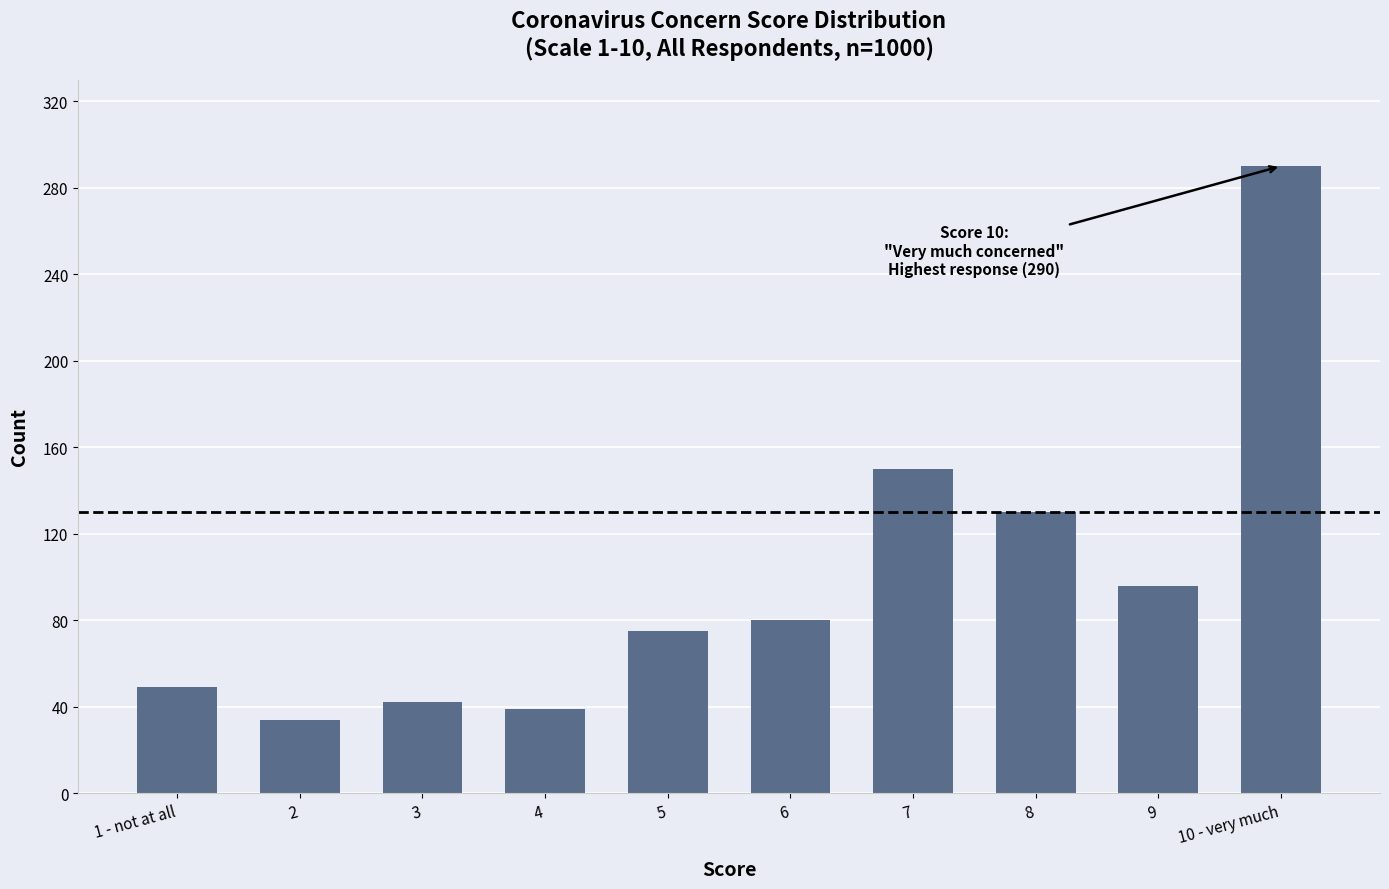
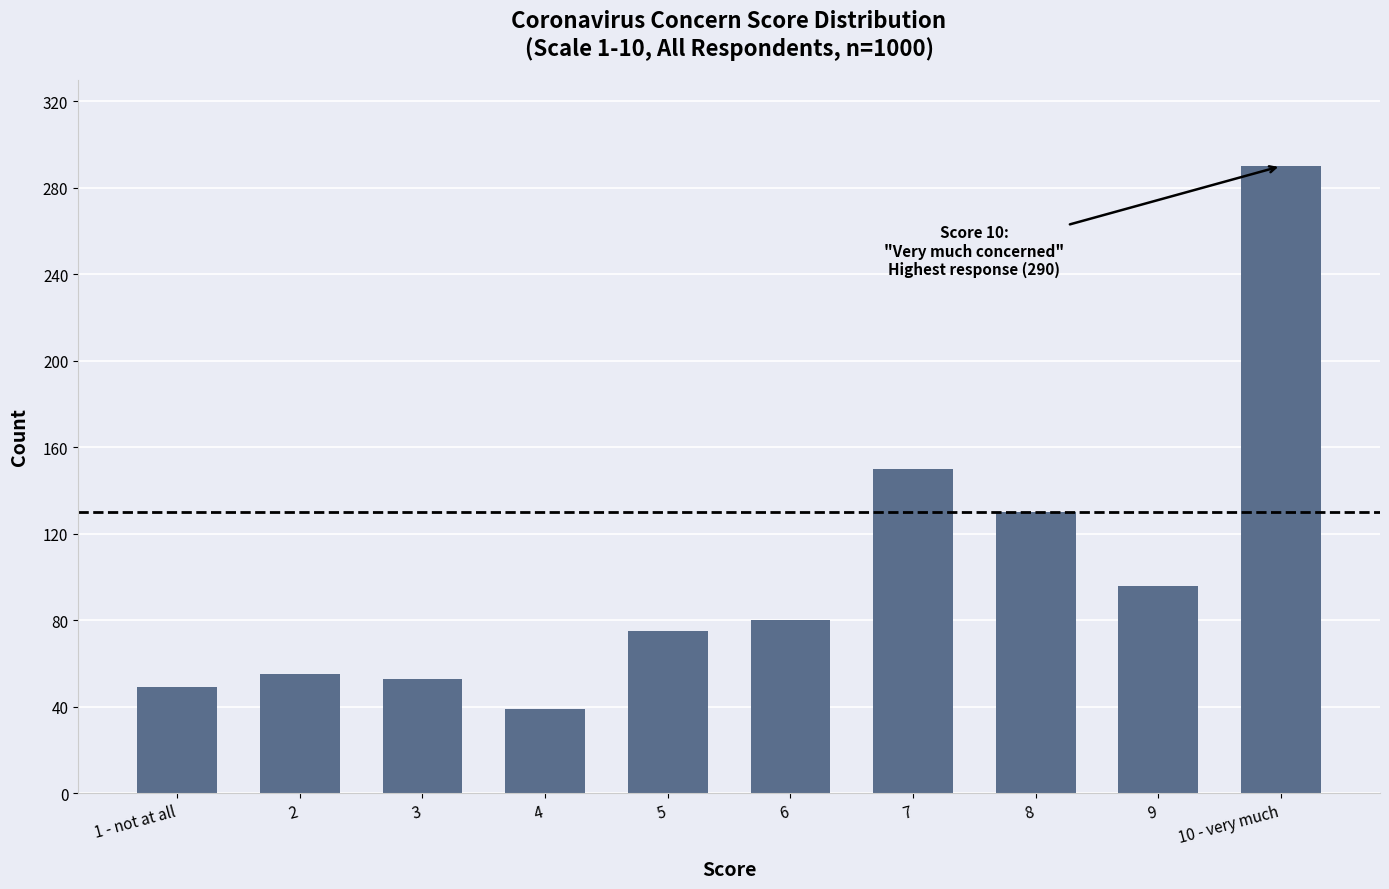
2: 34 -> 55
3: 42 -> 53
